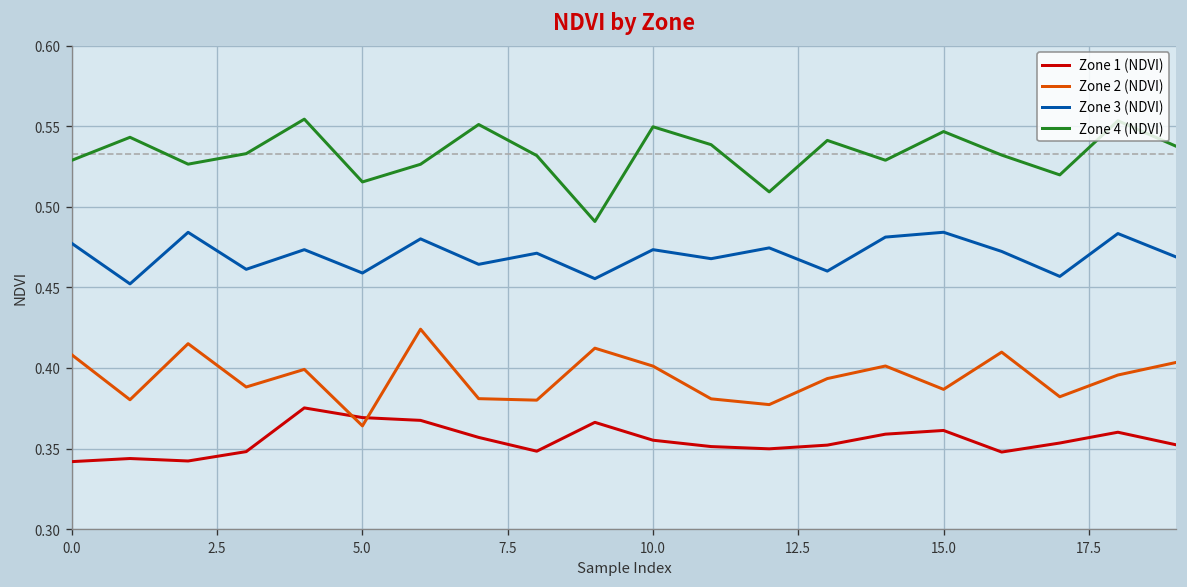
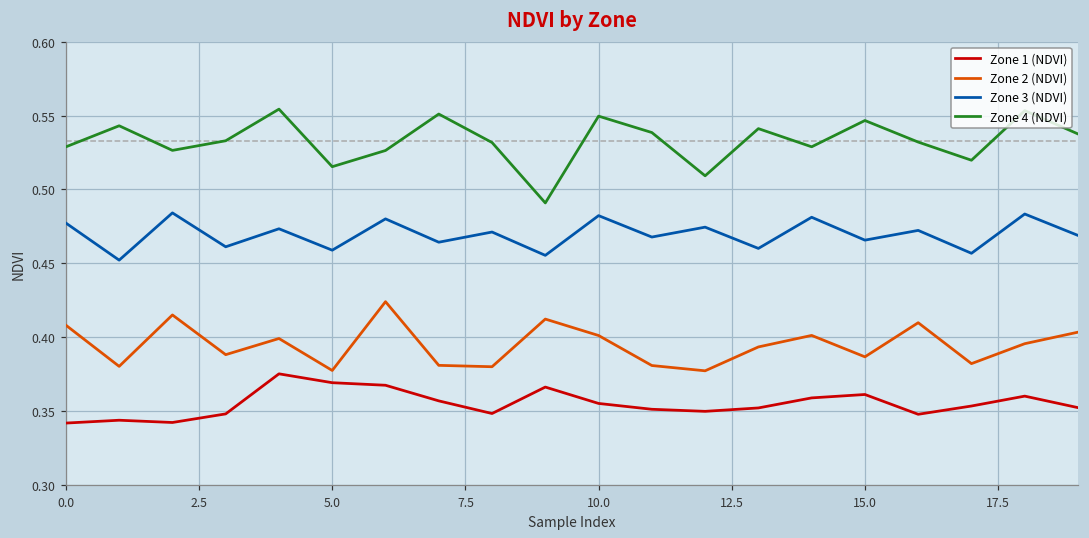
Zone 2 (NDVI), 5.0: 0.364 -> 0.377
Zone 3 (NDVI), 10.0: 0.473 -> 0.482
Zone 3 (NDVI), 15.0: 0.484 -> 0.466
